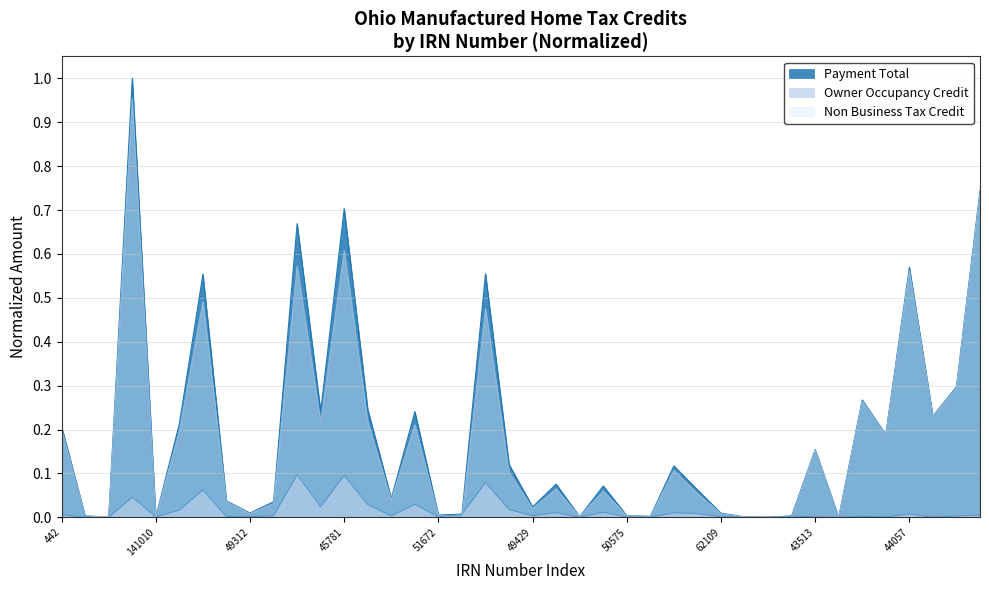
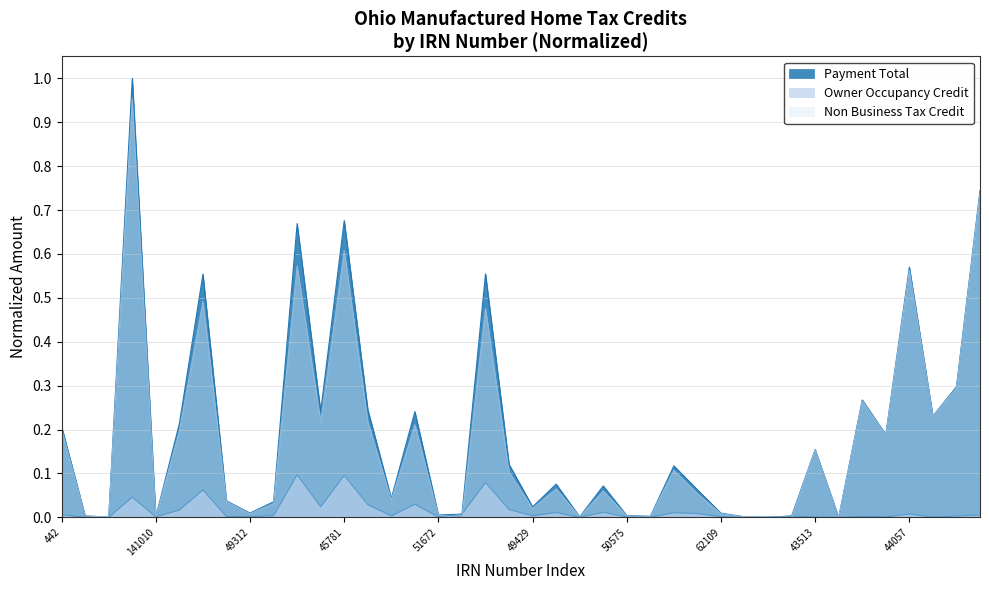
Payment Total, 45781: 0.70 -> 0.68
